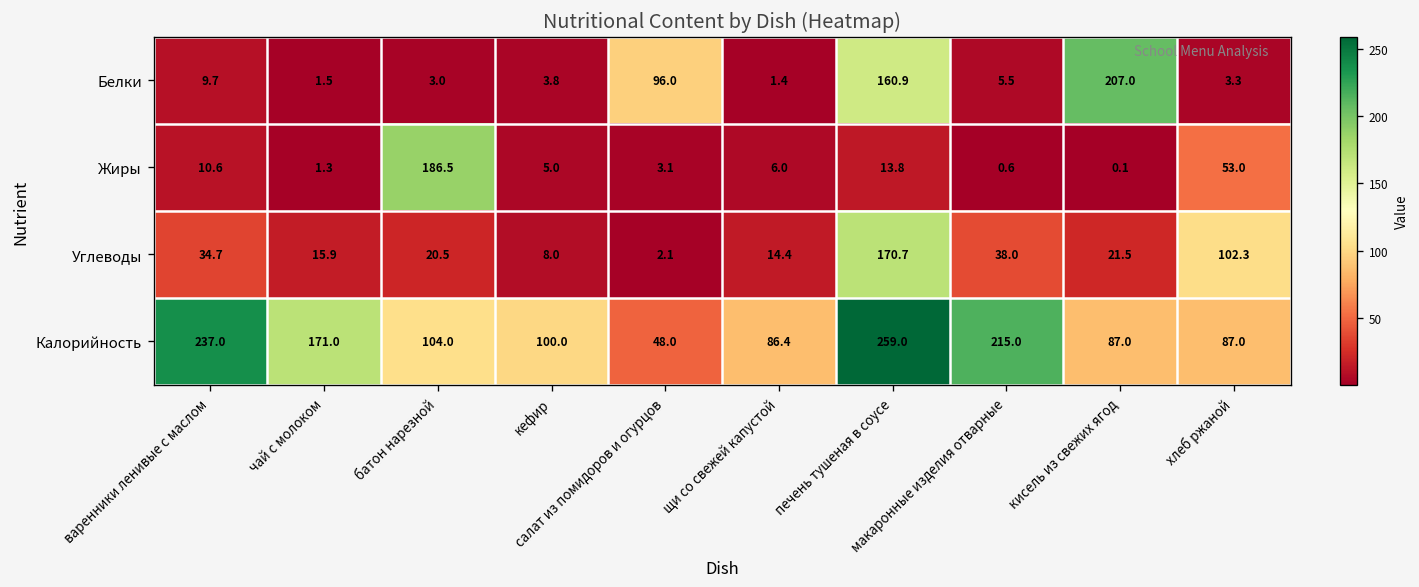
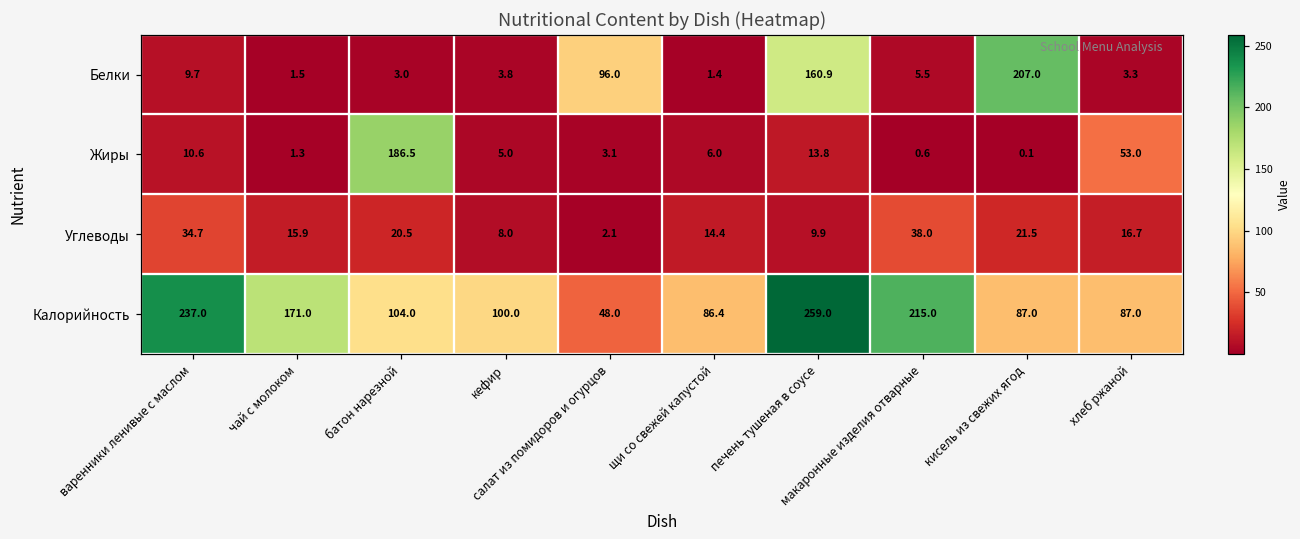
Углеводы, печень тушеная в соусе: 170.7 -> 9.9
Углеводы, хлеб ржаной: 102.3 -> 16.7
